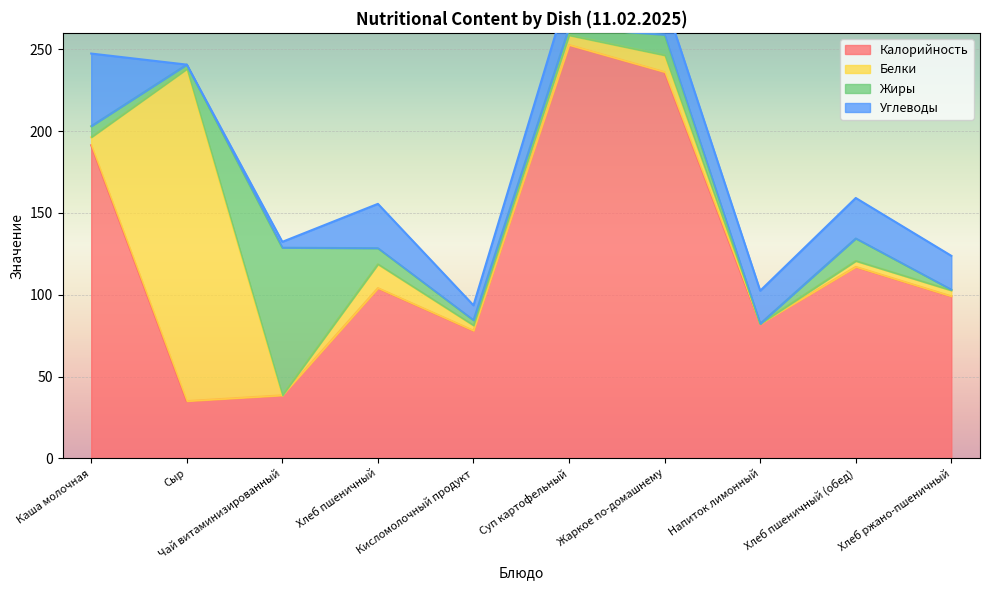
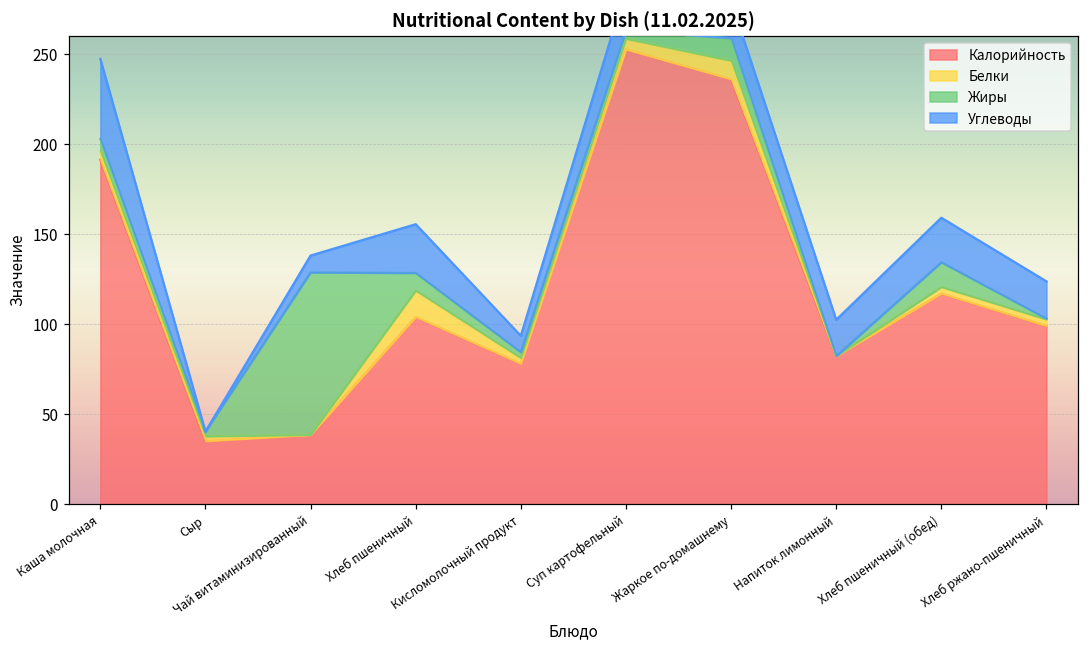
Белки, Сыр: 203 -> 3
Углеводы, Чай витаминизированный: 4 -> 9
